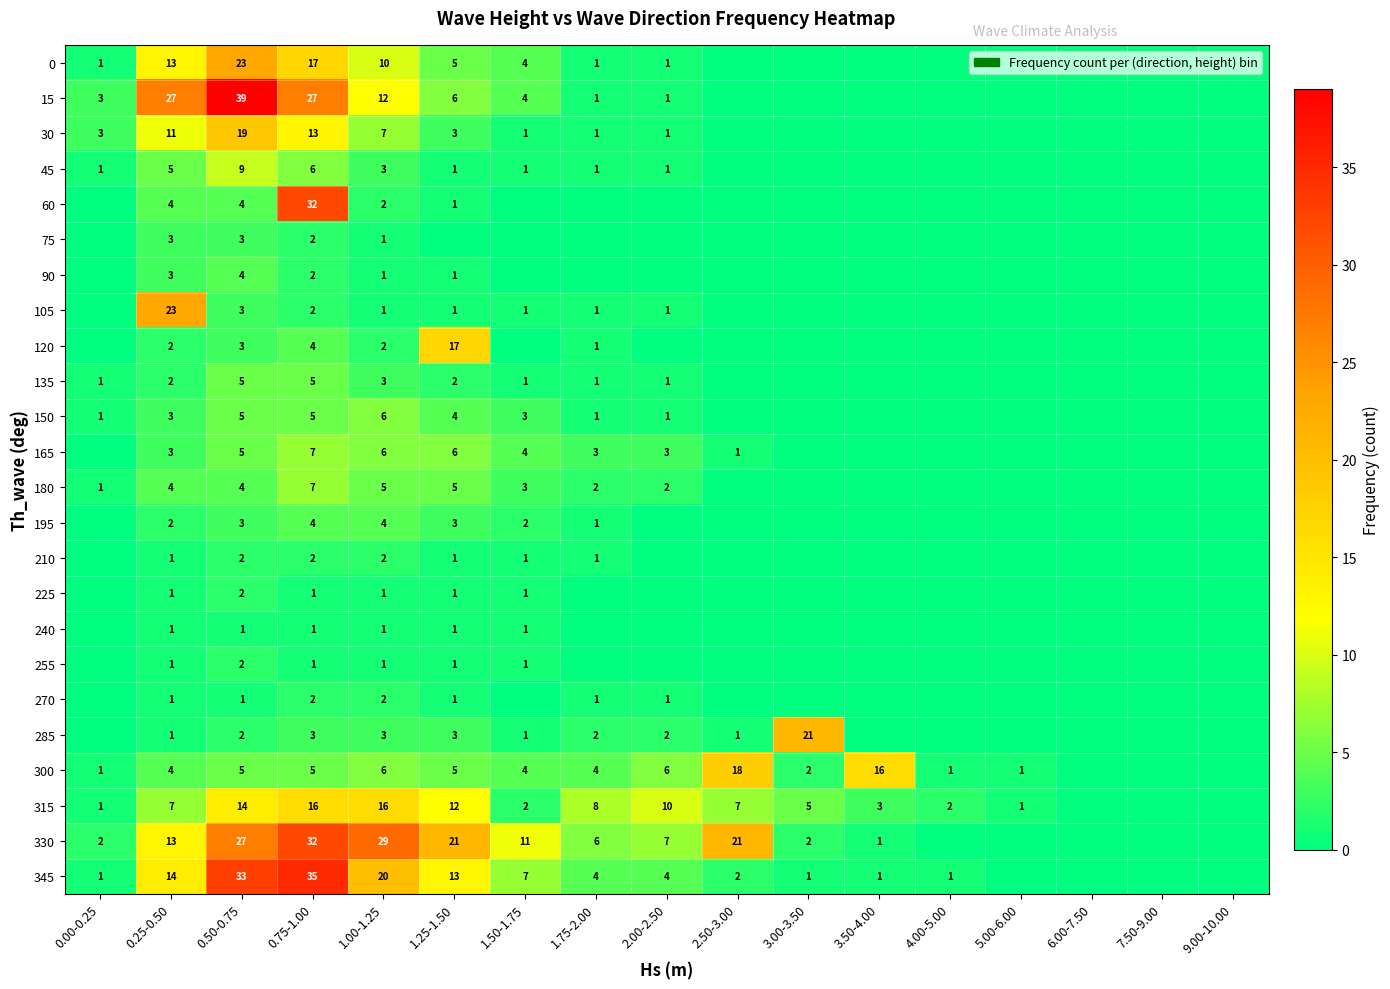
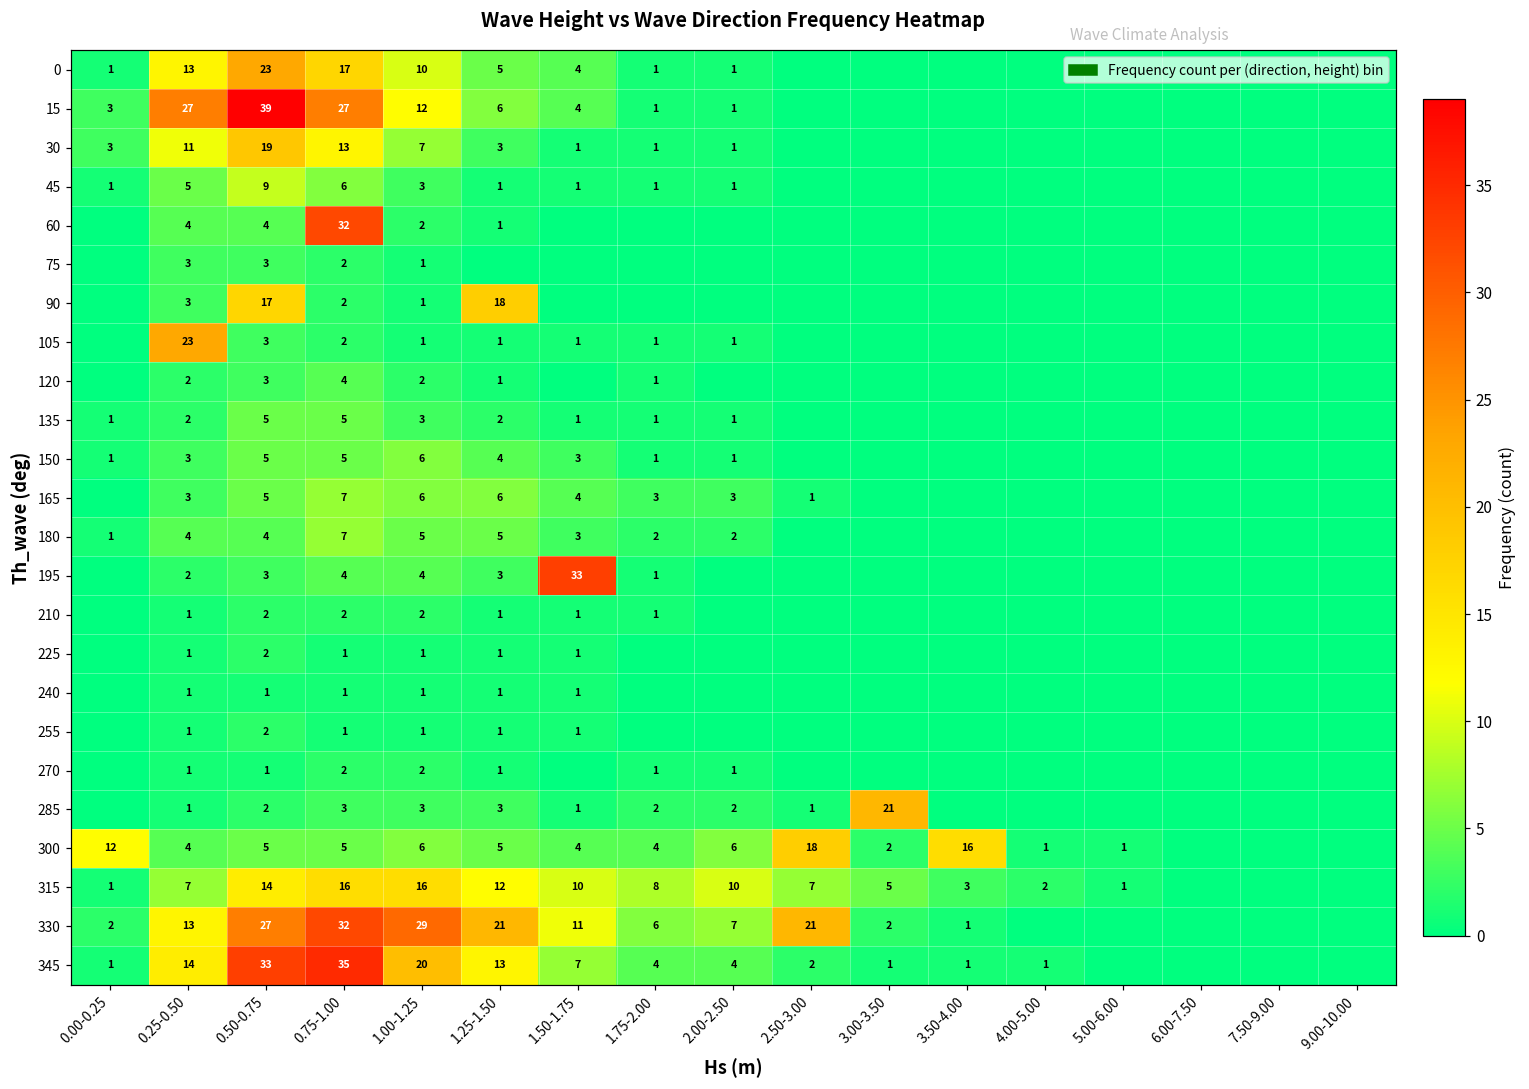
90, 0.50-0.75: 4 -> 17
90, 1.25-1.50: 1 -> 18
120, 1.25-1.50: 17 -> 1
195, 1.50-1.75: 2 -> 33
300, 0.00-0.25: 1 -> 12
315, 1.50-1.75: 2 -> 10
